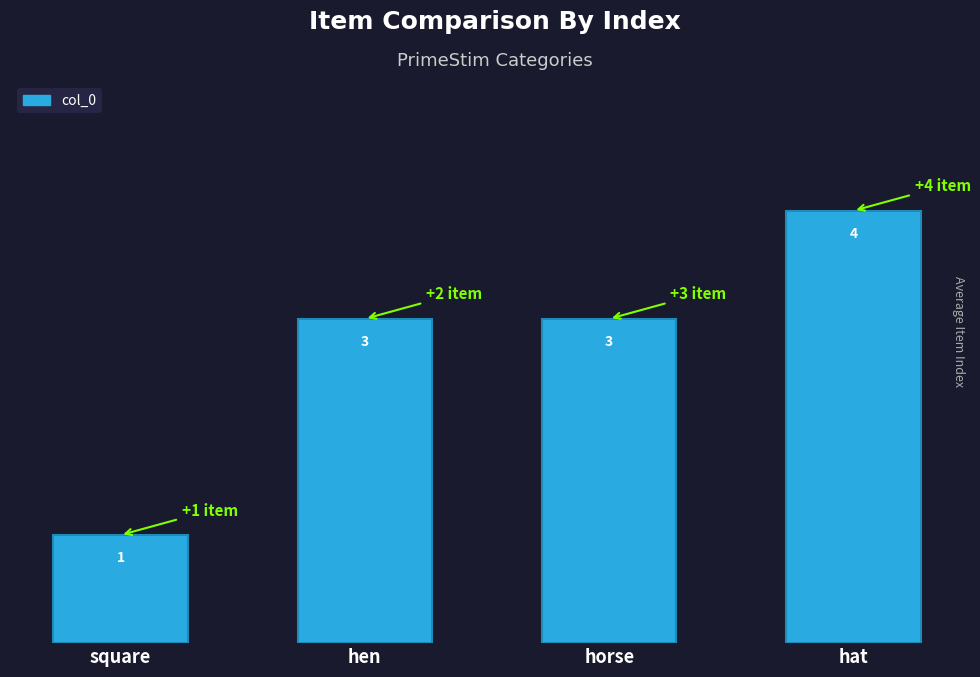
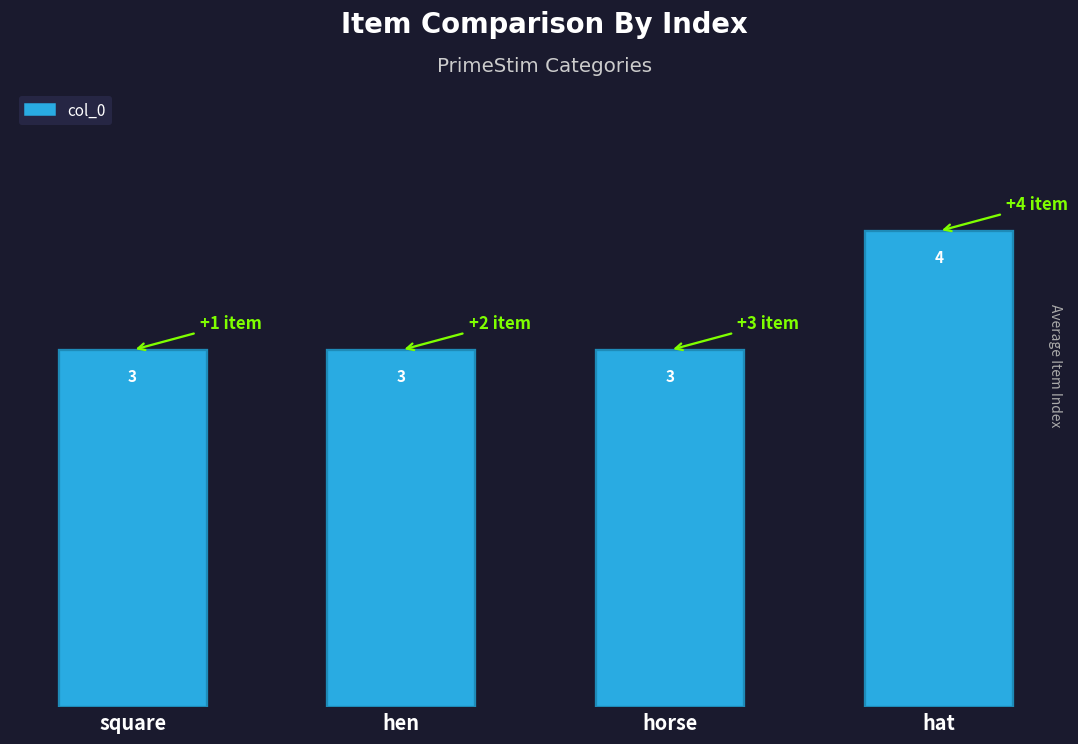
square: 1 -> 3
